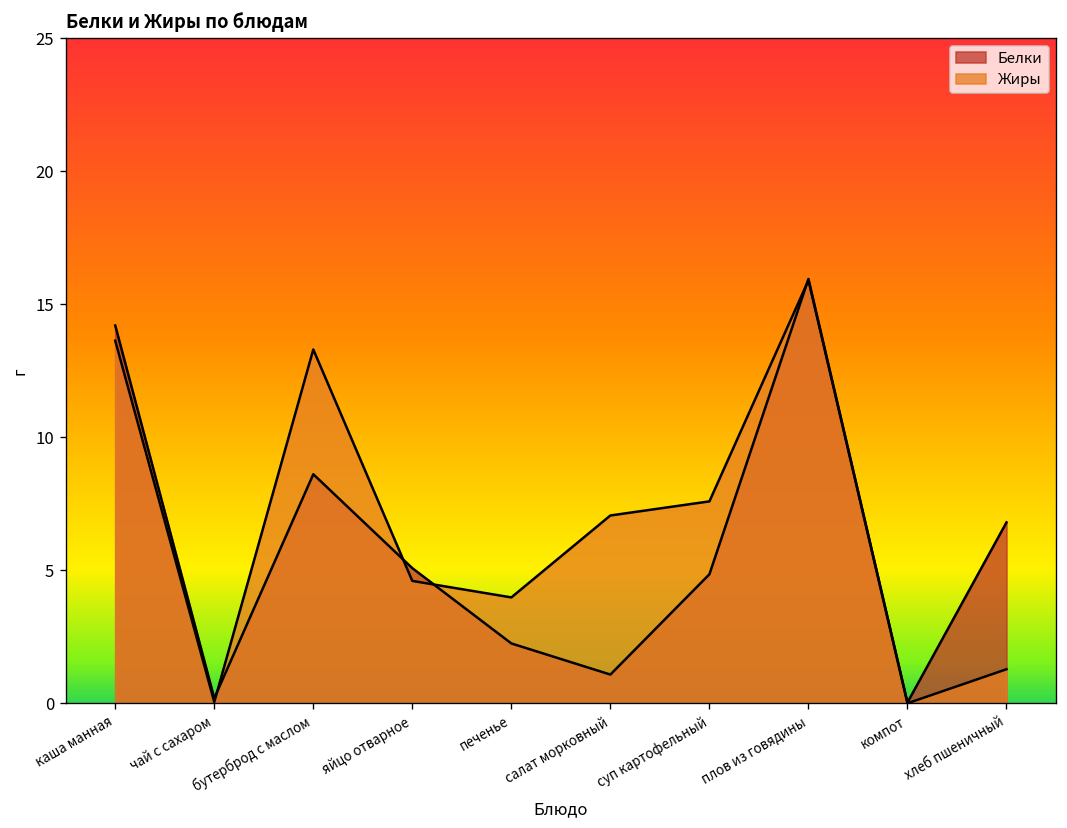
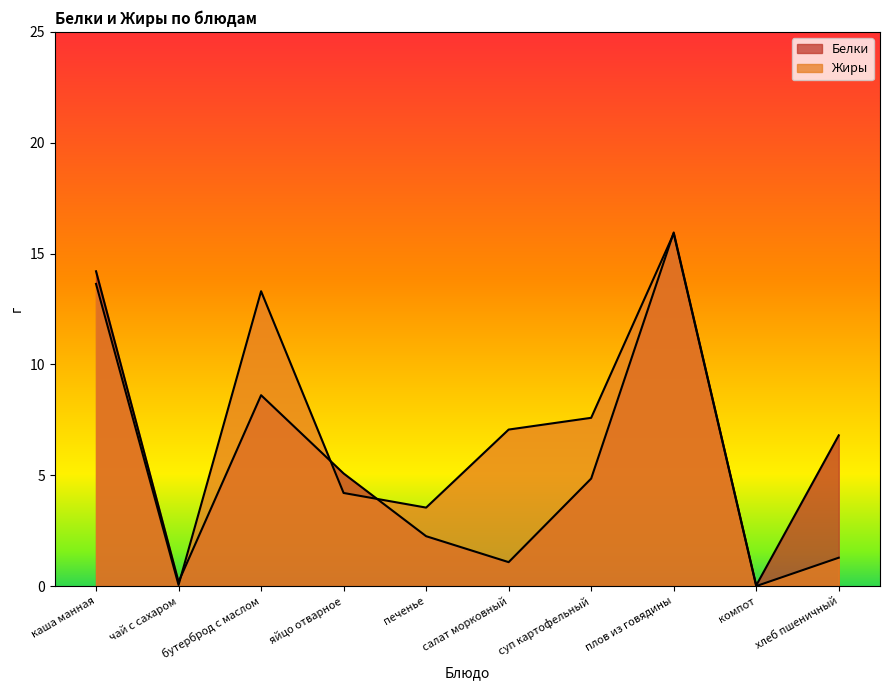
Жиры, яйцо отварное: 4.6 -> 4.2
Жиры, печенье: 4.0 -> 3.5
